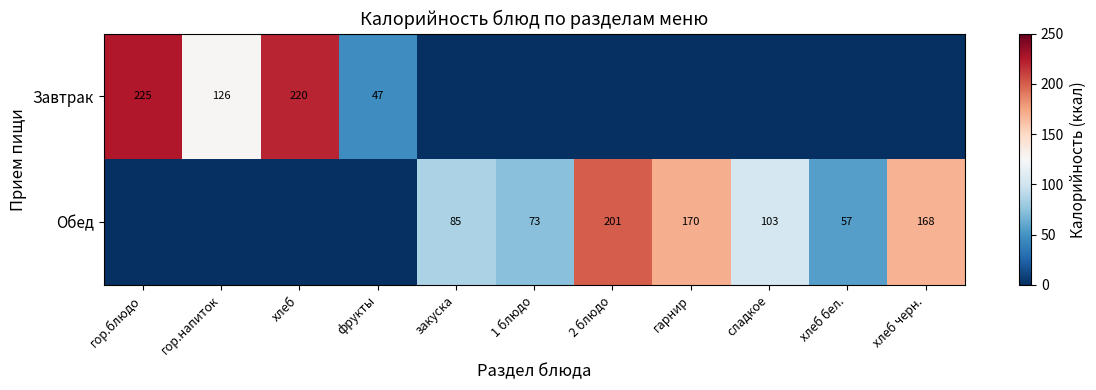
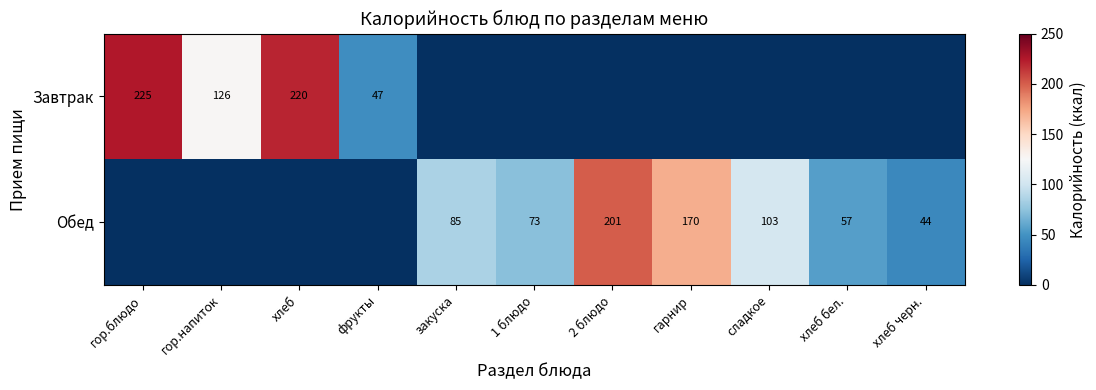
Обед, хлеб черн.: 168 -> 44
